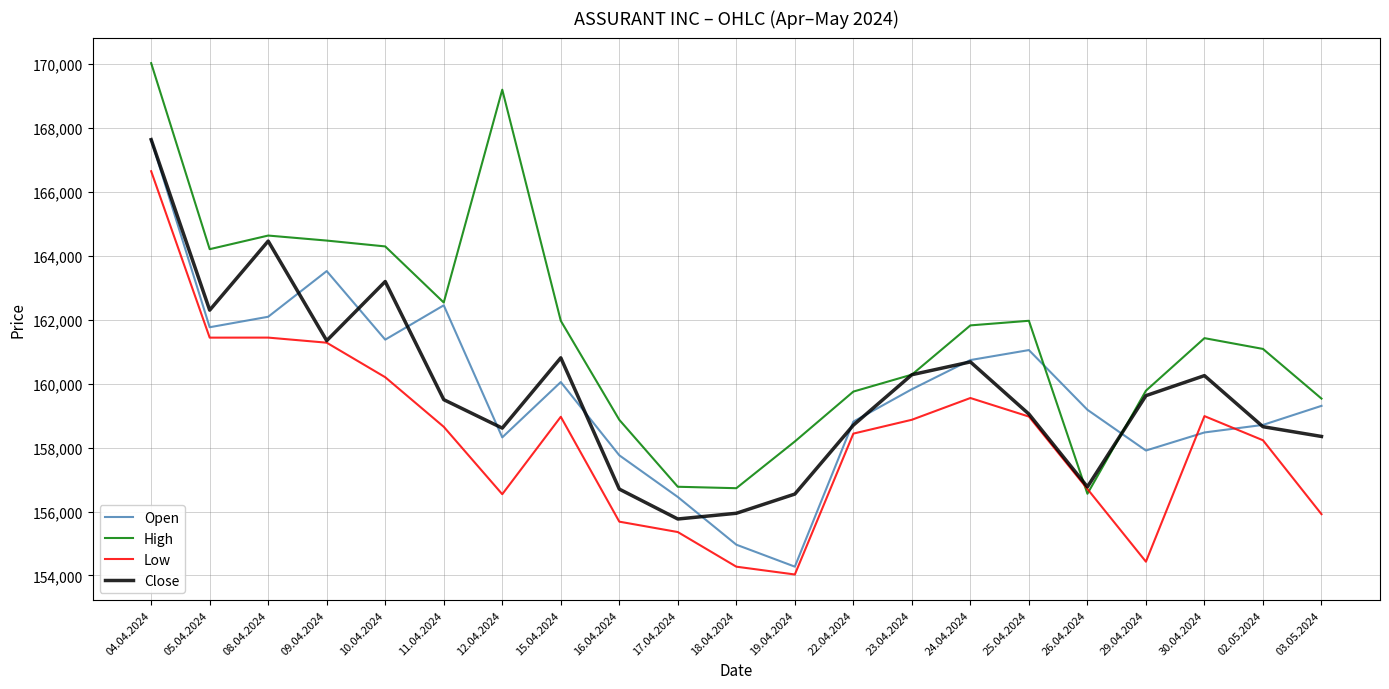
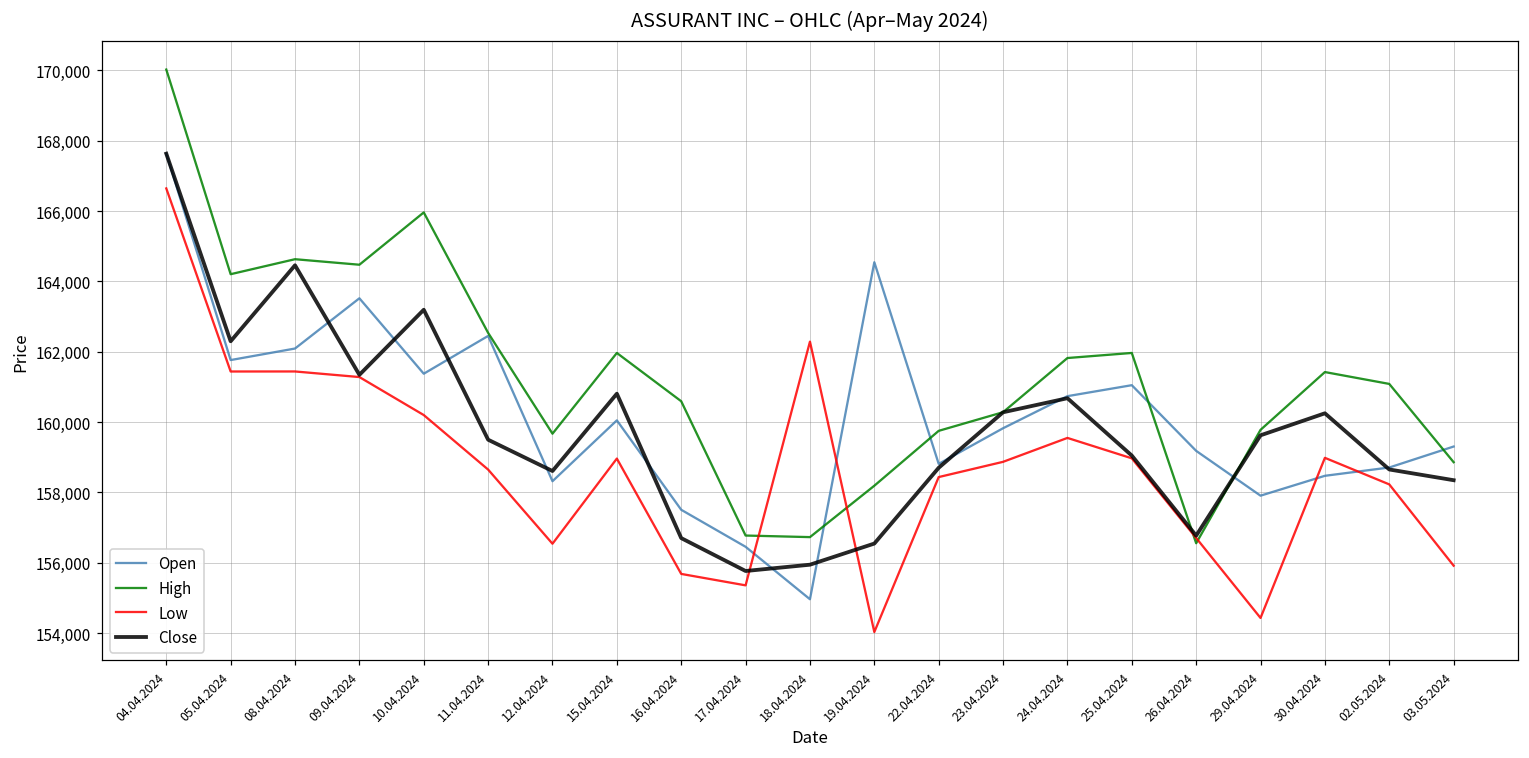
High, 10.04.2024: 164,300 -> 166,000
High, 12.04.2024: 169,200 -> 159,700
Open, 16.04.2024: 157,800 -> 157,500
High, 16.04.2024: 158,900 -> 160,600
Low, 18.04.2024: 154,300 -> 162,300
Open, 19.04.2024: 154,300 -> 164,500
High, 03.05.2024: 159,500 -> 158,900
